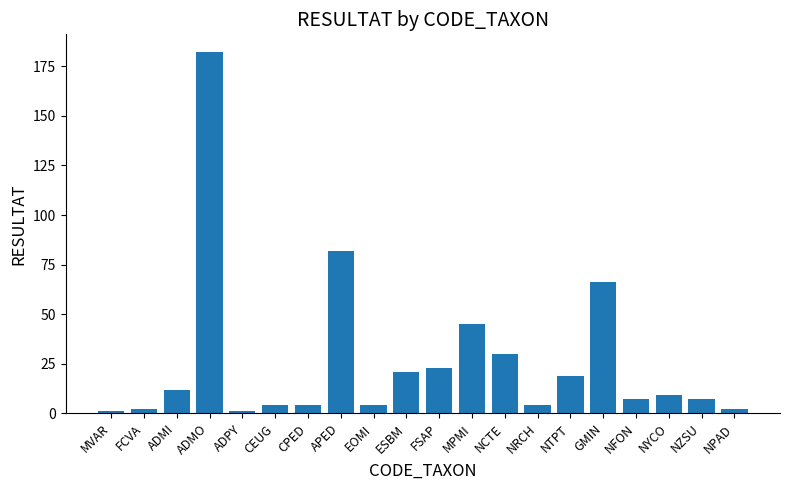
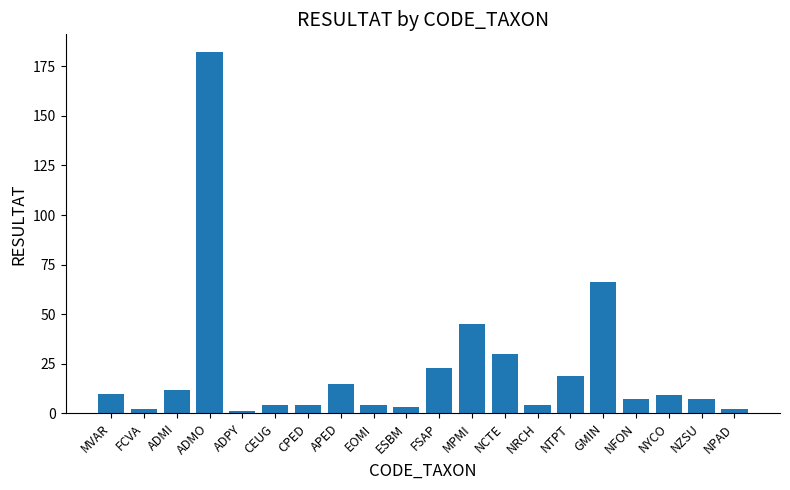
MVAR: 1 -> 10
APED: 82 -> 15
ESBM: 21 -> 3
